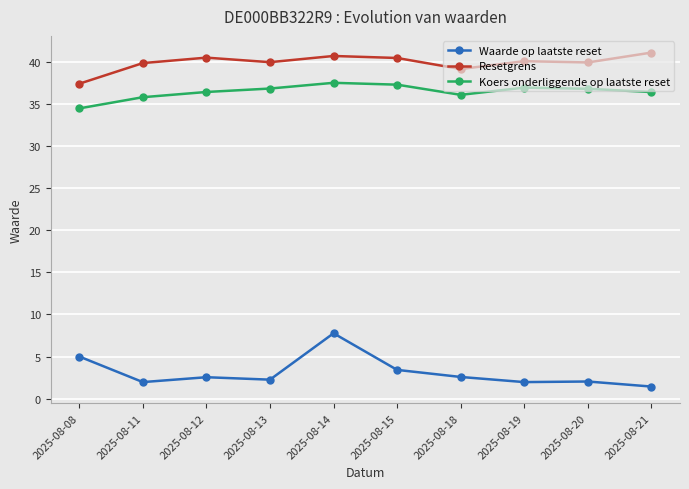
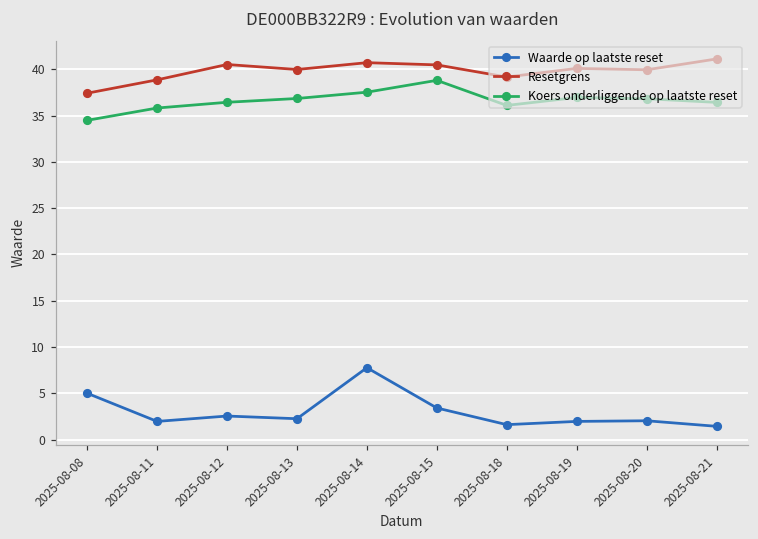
Resetgrens, 2025-08-11: 40 -> 39
Koers onderliggende op laatste reset, 2025-08-15: 37 -> 39
Waarde op laatste reset, 2025-08-18: 3 -> 2
